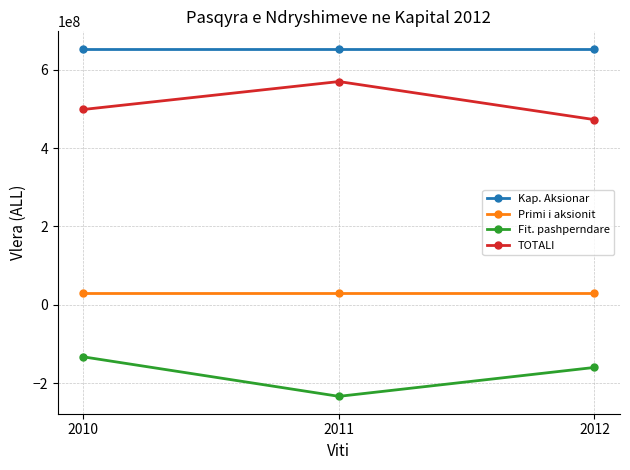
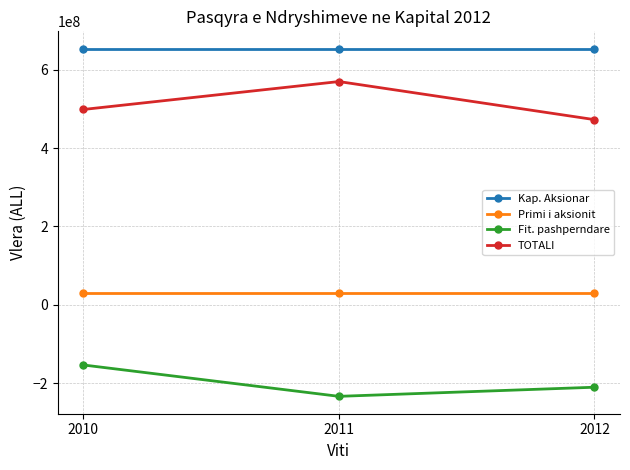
Fit. pashperndare, 2010: -130000000 -> -150000000
Fit. pashperndare, 2012: -160000000 -> -210000000
